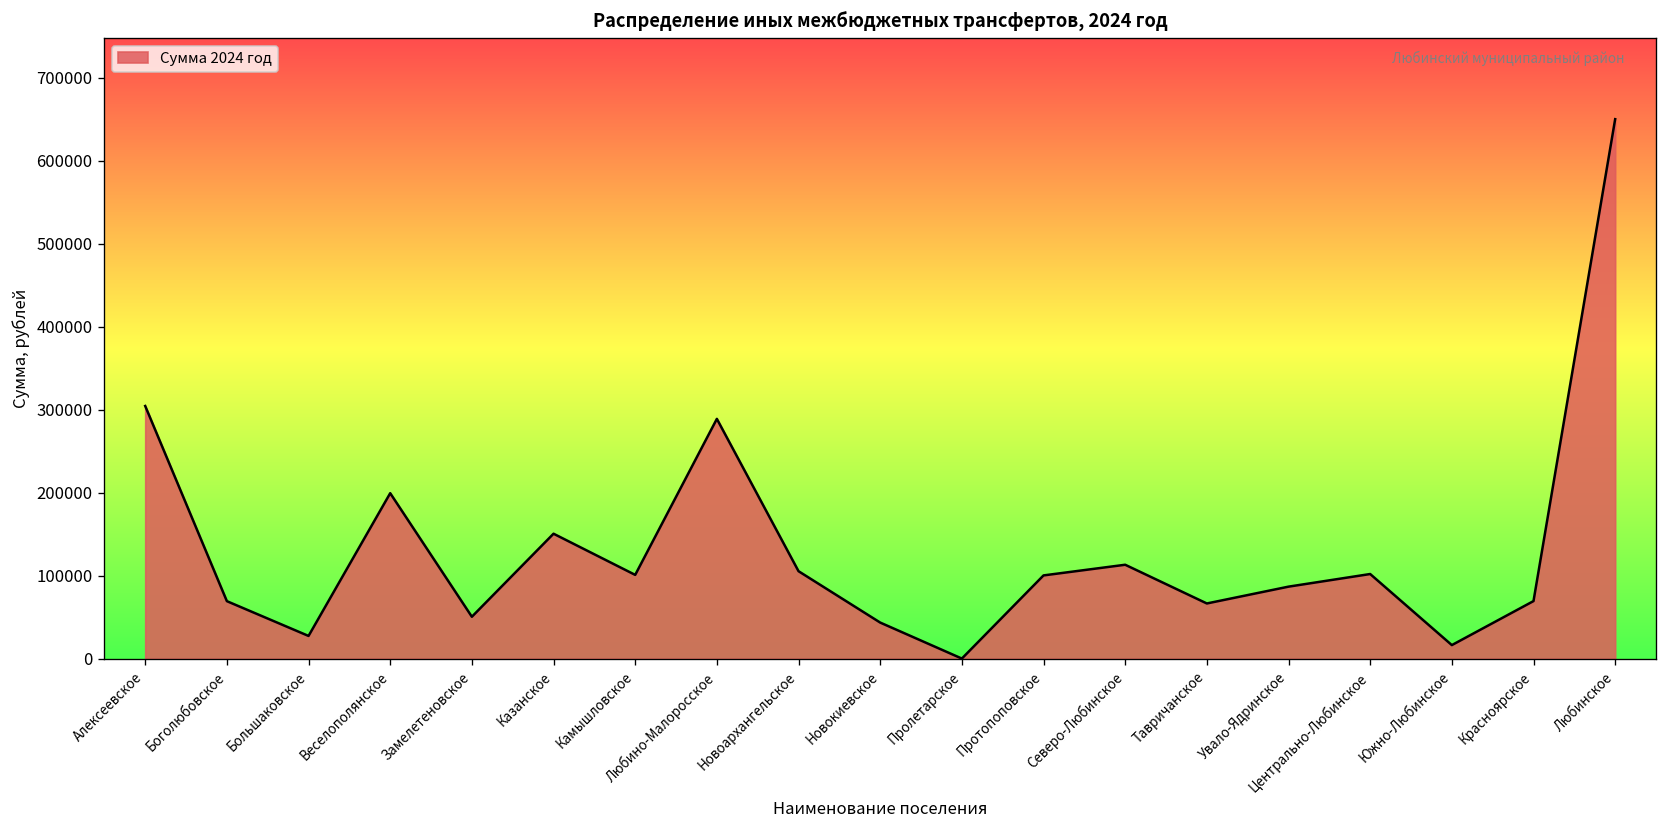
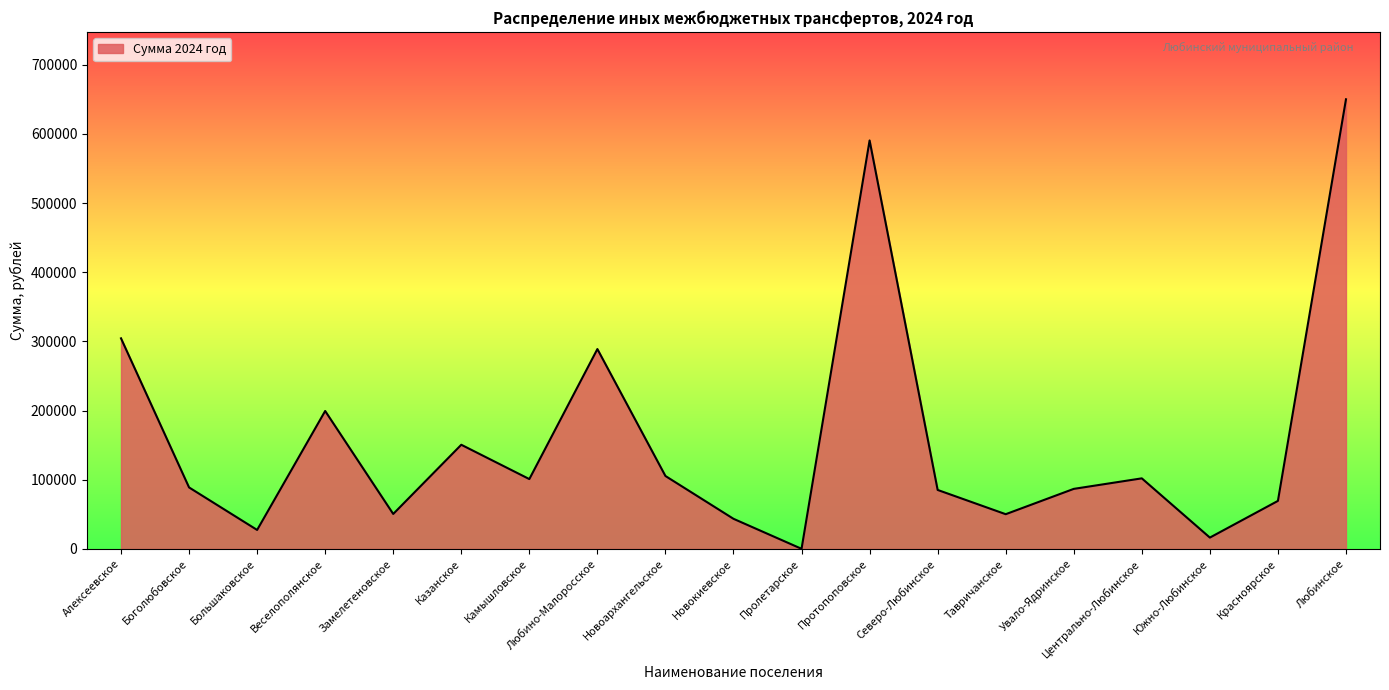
Боголюбовское: 70000 -> 90000
Протопоповское: 100000 -> 590000
Северо-Любинское: 110000 -> 90000
Тавричанское: 70000 -> 50000
